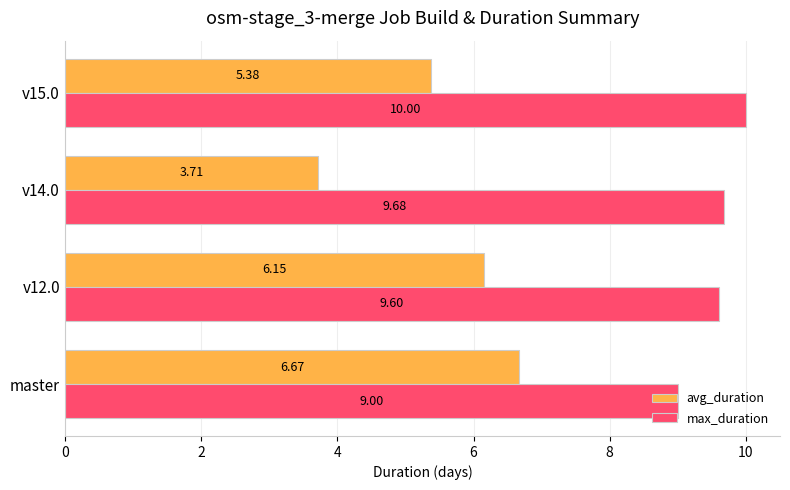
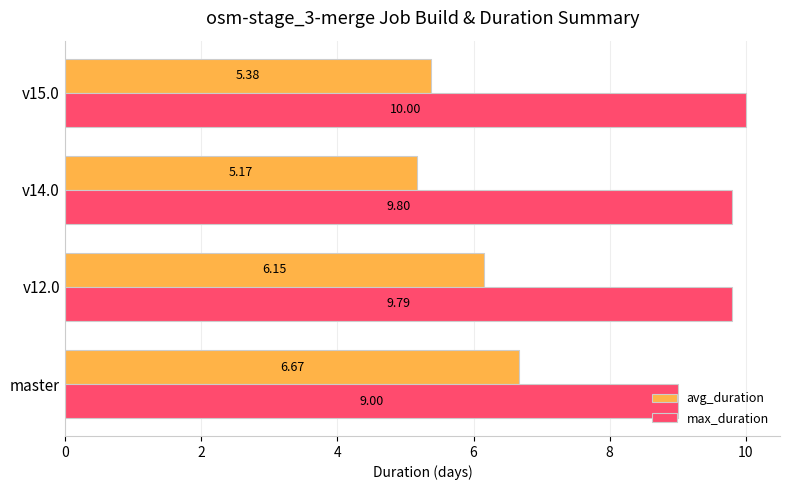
avg_duration, v14.0: 3.71 -> 5.17
max_duration, v14.0: 9.68 -> 9.80
max_duration, v12.0: 9.60 -> 9.79
